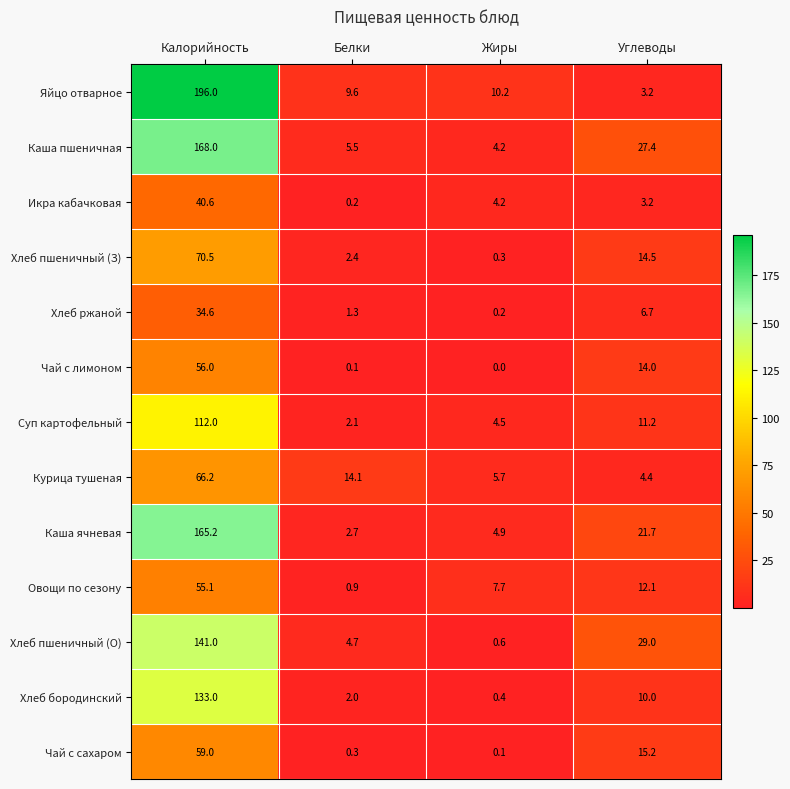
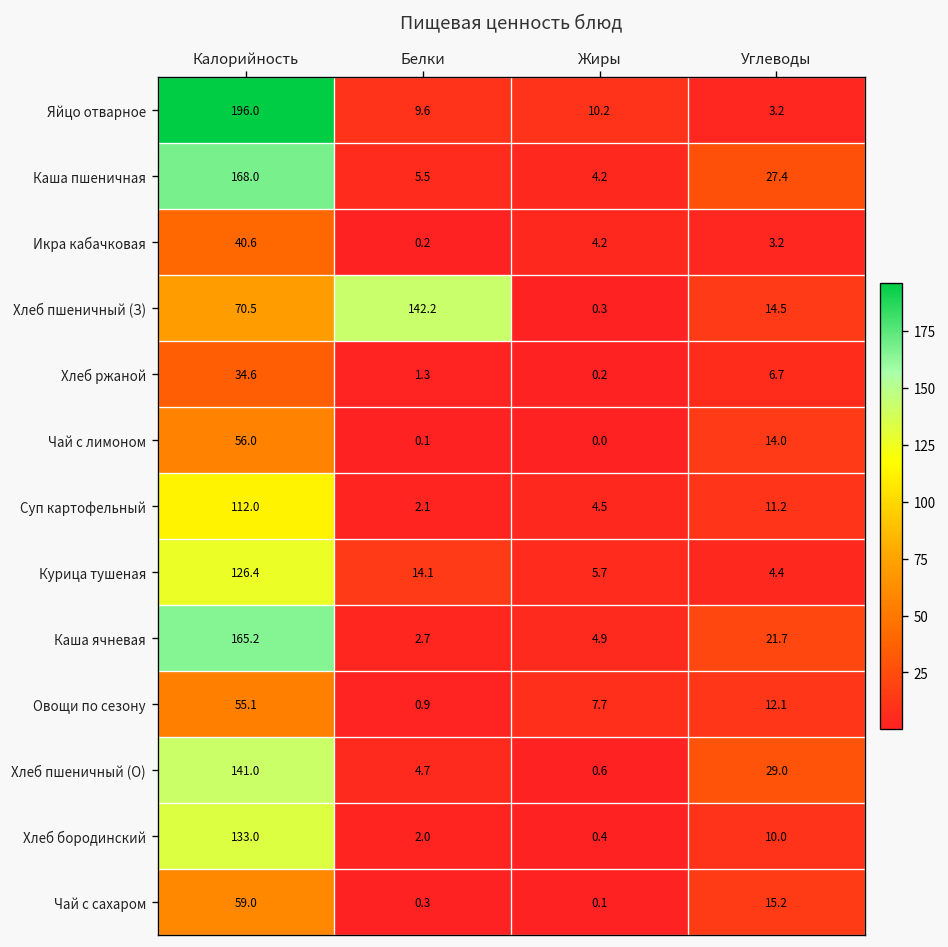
Хлеб пшеничный (З), Белки: 2.4 -> 142.2
Курица тушеная, Калорийность: 66.2 -> 126.4
